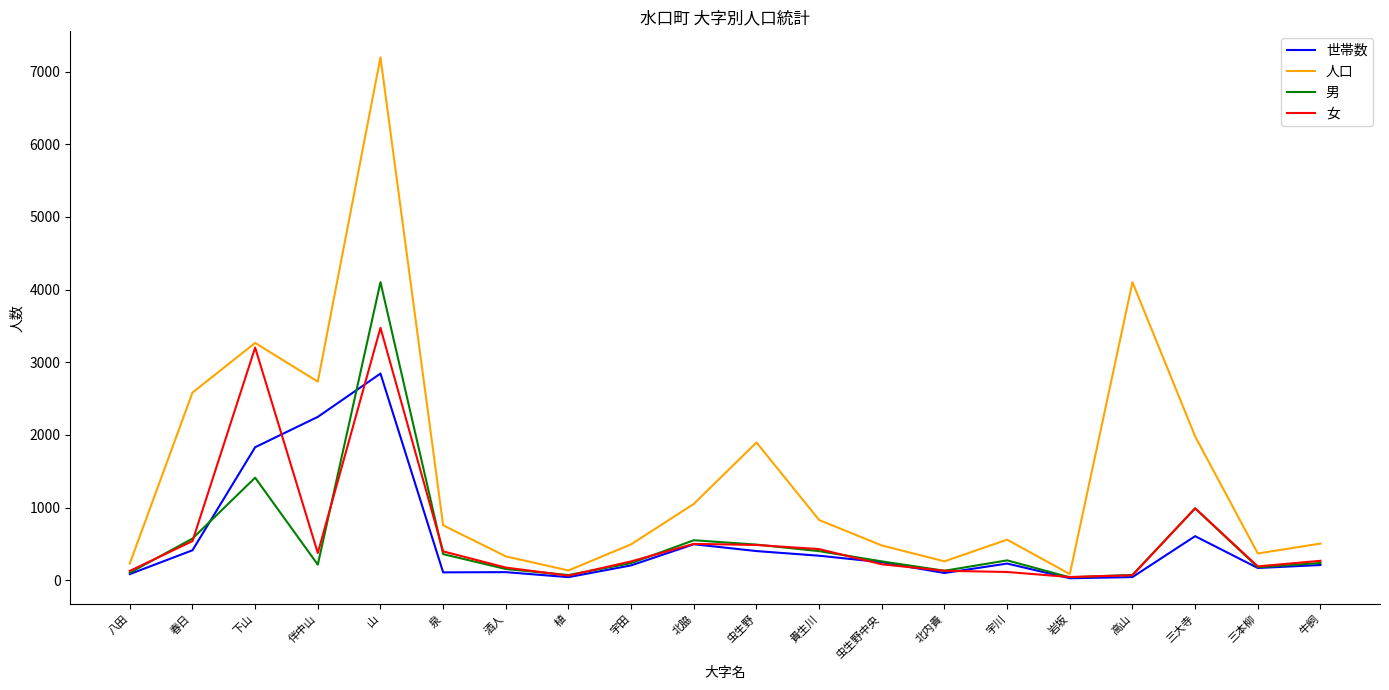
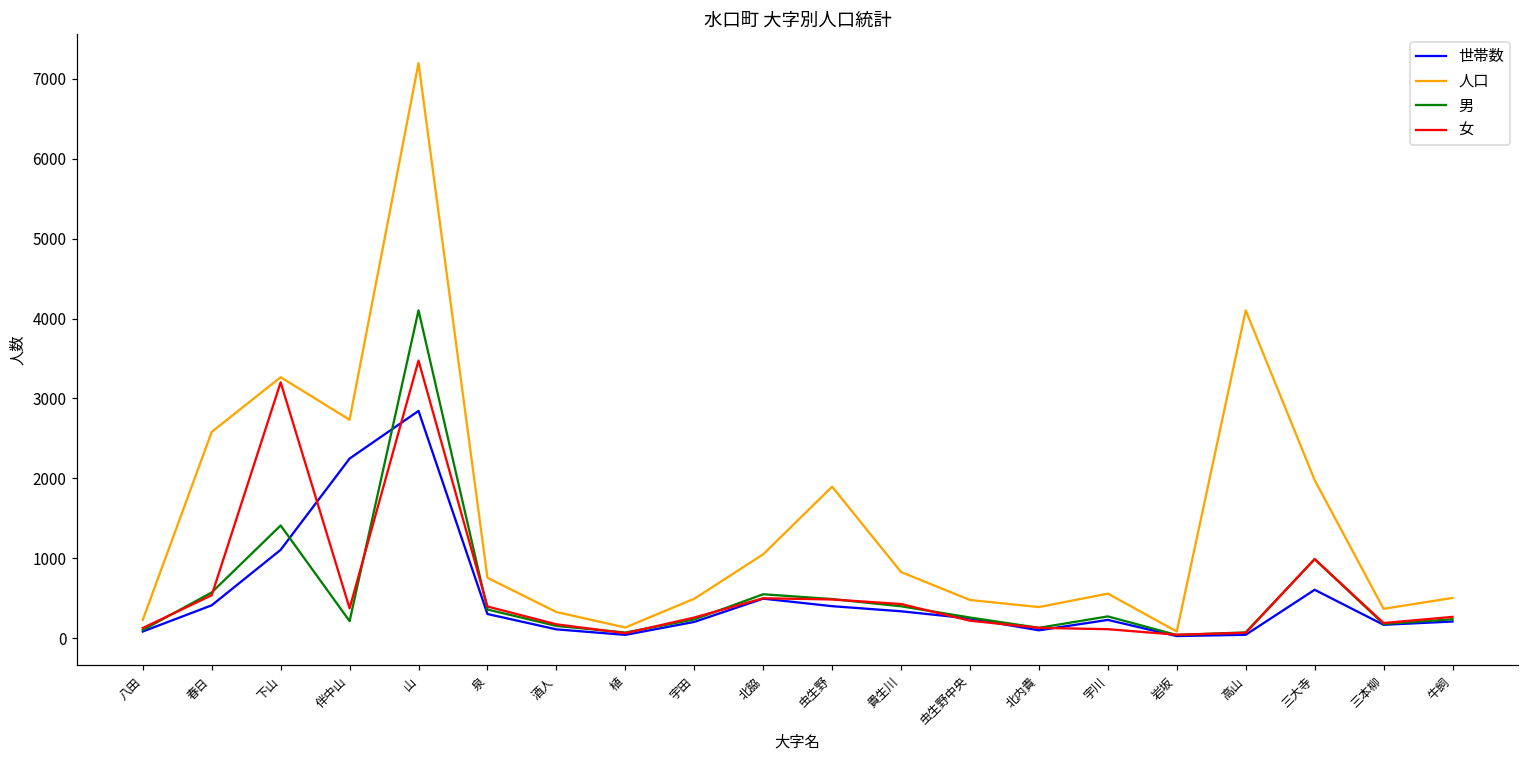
世帯数, 下山: 1800 -> 1100
世帯数, 泉: 100 -> 300
人口, 北内貴: 300 -> 400
